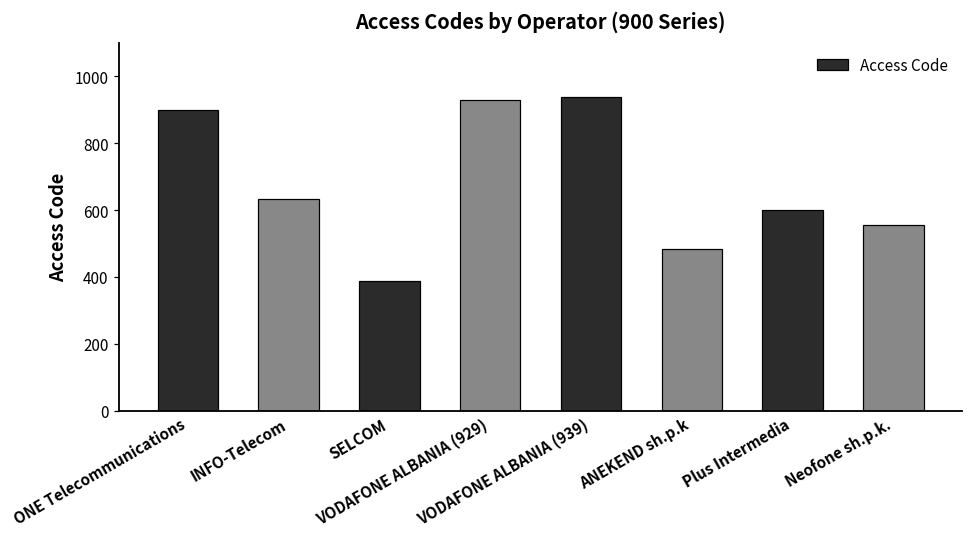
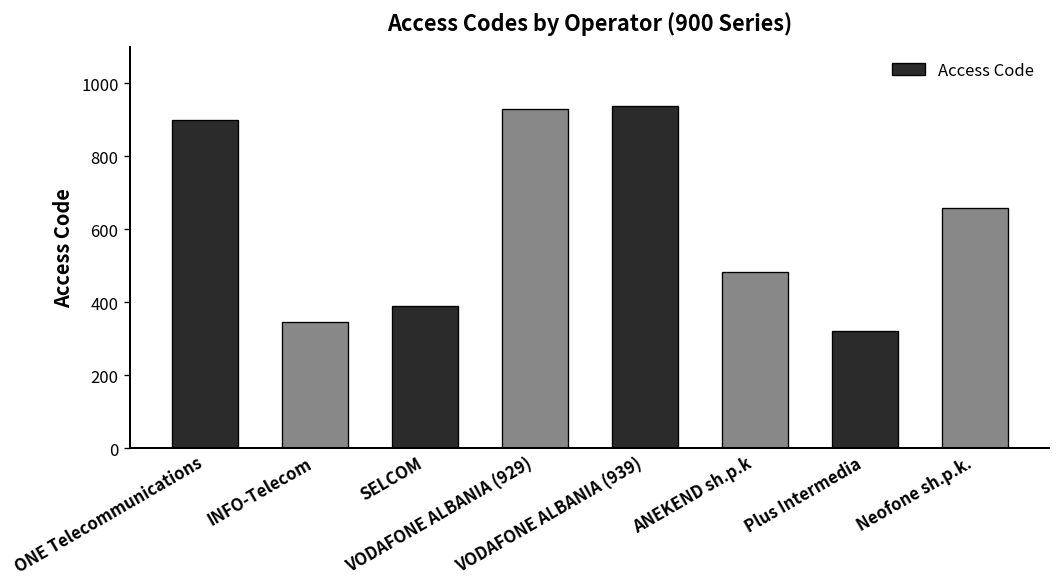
INFO-Telecom: 630 -> 350
Plus Intermedia: 600 -> 320
Neofone sh.p.k.: 560 -> 660
